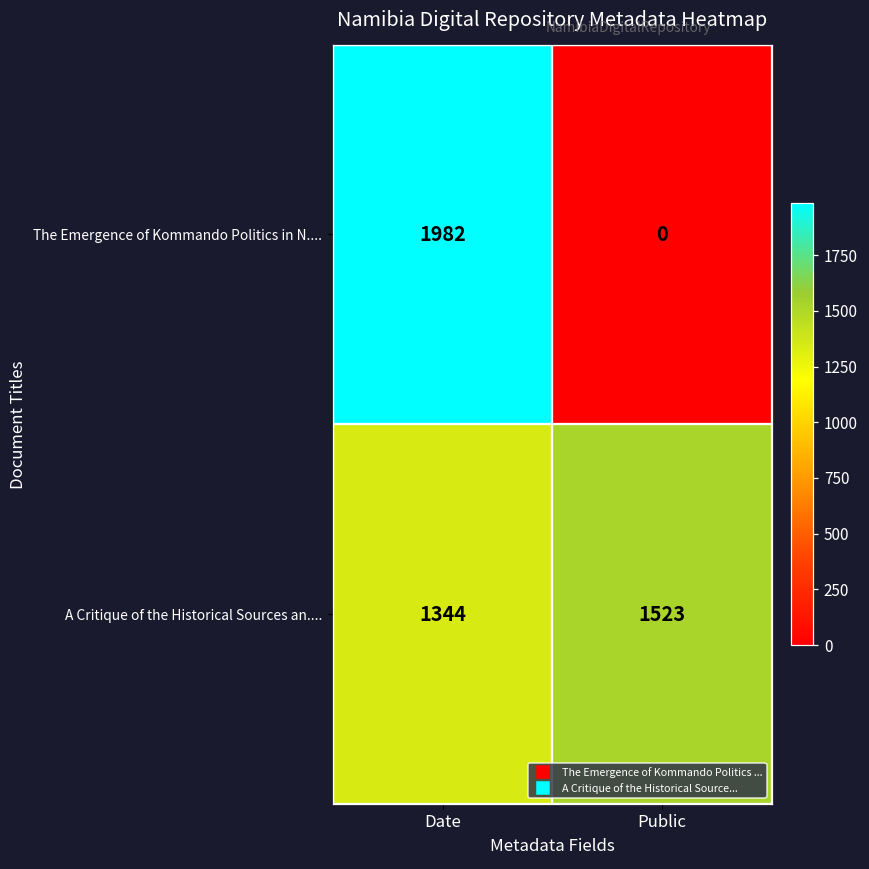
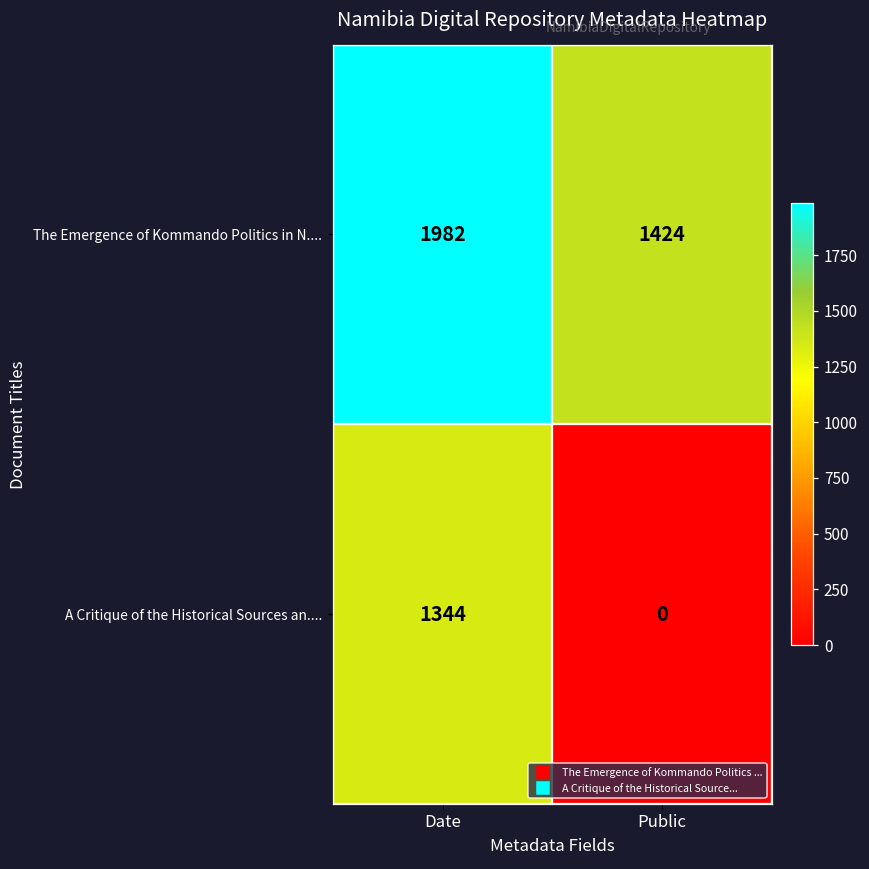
The Emergence of Kommando Politics in N...., Public: 0 -> 1424
A Critique of the Historical Sources an...., Public: 1523 -> 0
